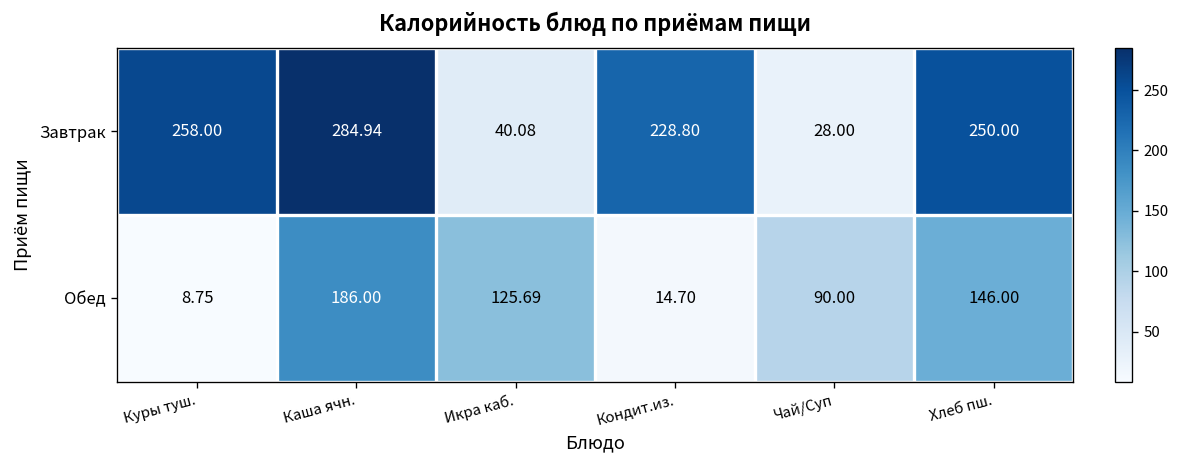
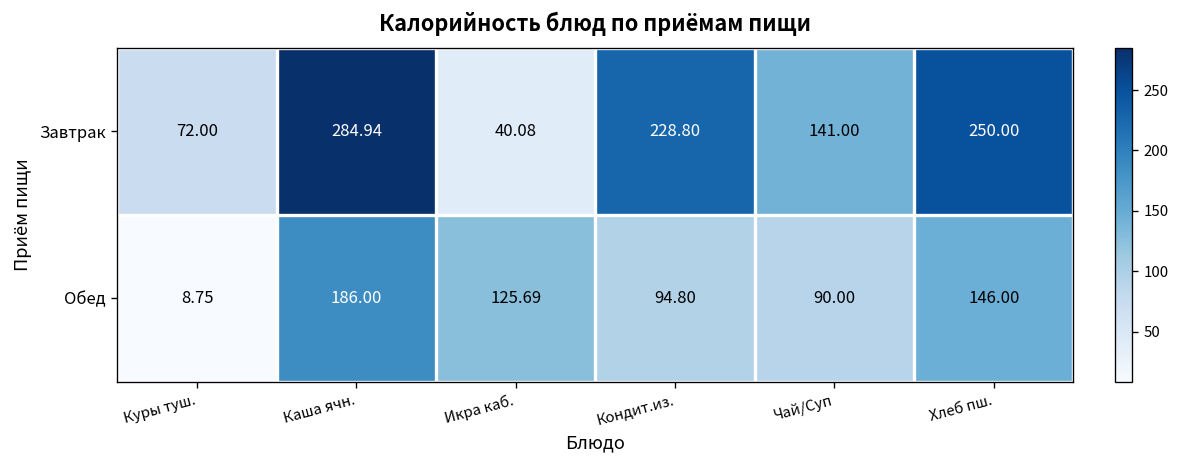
Завтрак, Куры туш.: 258.00 -> 72.00
Завтрак, Чай/Суп: 28.00 -> 141.00
Обед, Кондит.из.: 14.70 -> 94.80
